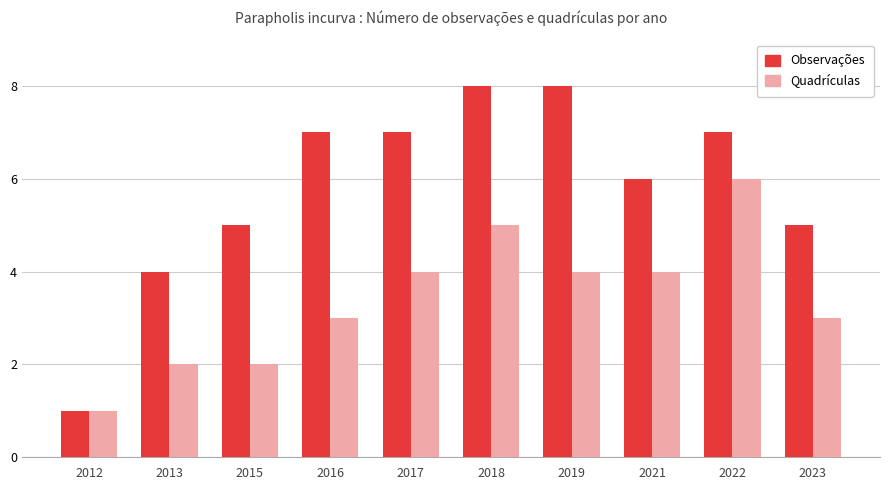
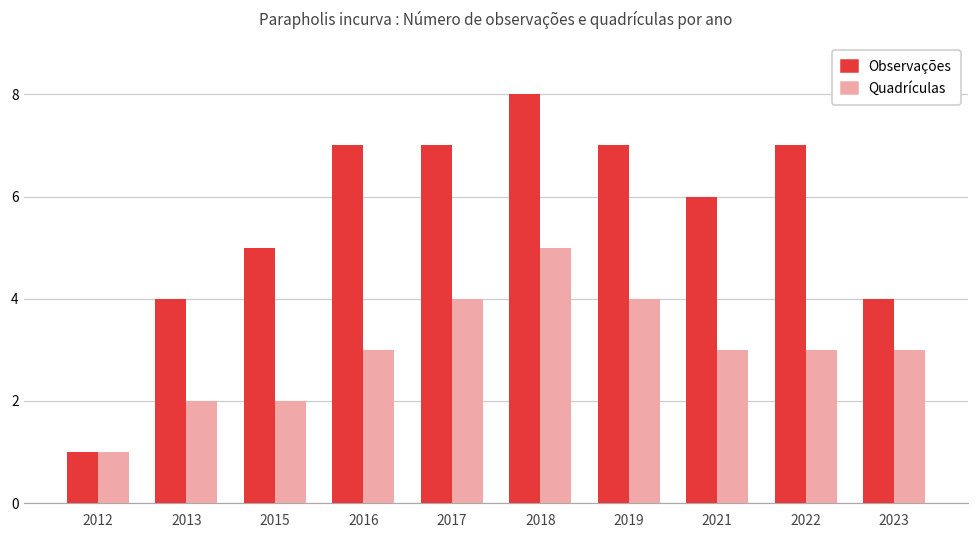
Observações, 2019: 8 -> 7
Quadrículas, 2021: 4 -> 3
Quadrículas, 2022: 6 -> 3
Observações, 2023: 5 -> 4
